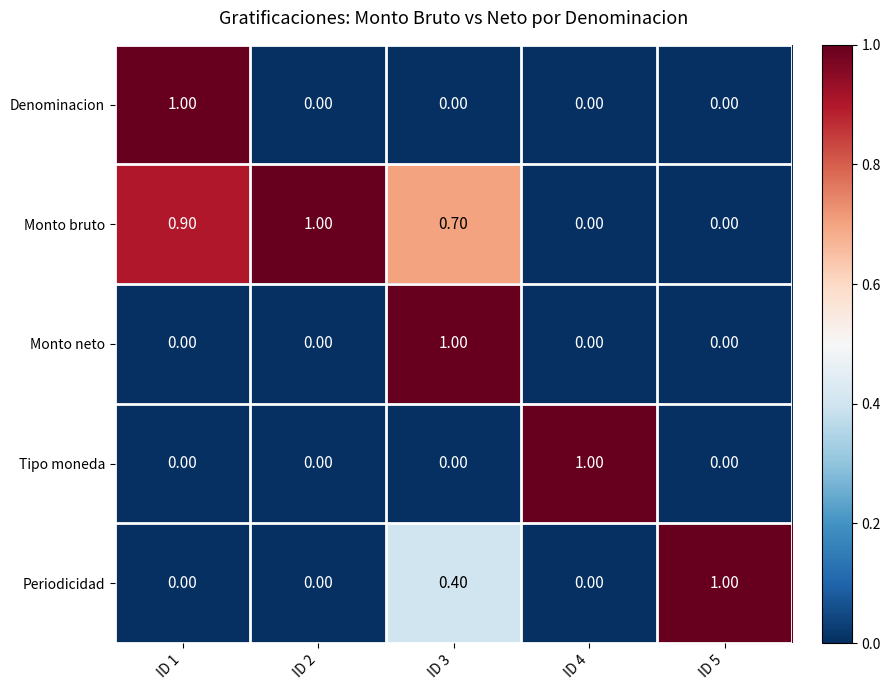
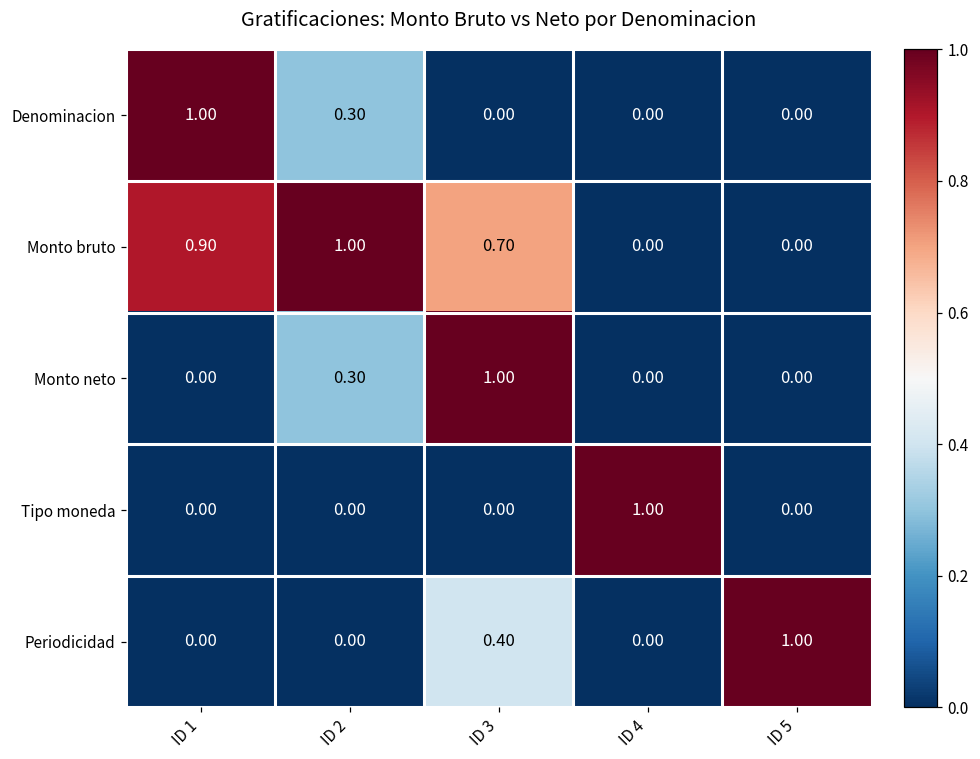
Denominacion, ID 2: 0.00 -> 0.30
Monto neto, ID 2: 0.00 -> 0.30
